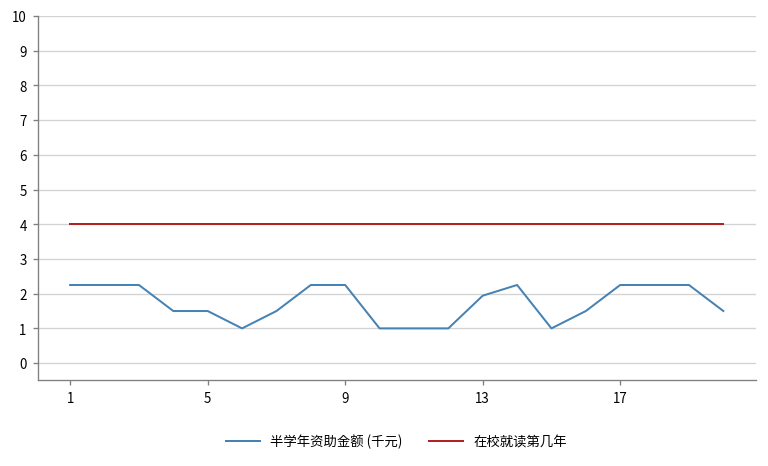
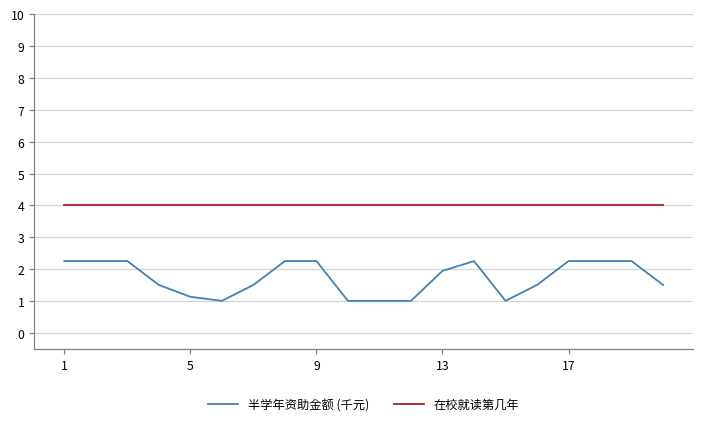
半学年资助金额 (千元), 5: 1.5 -> 1.1
